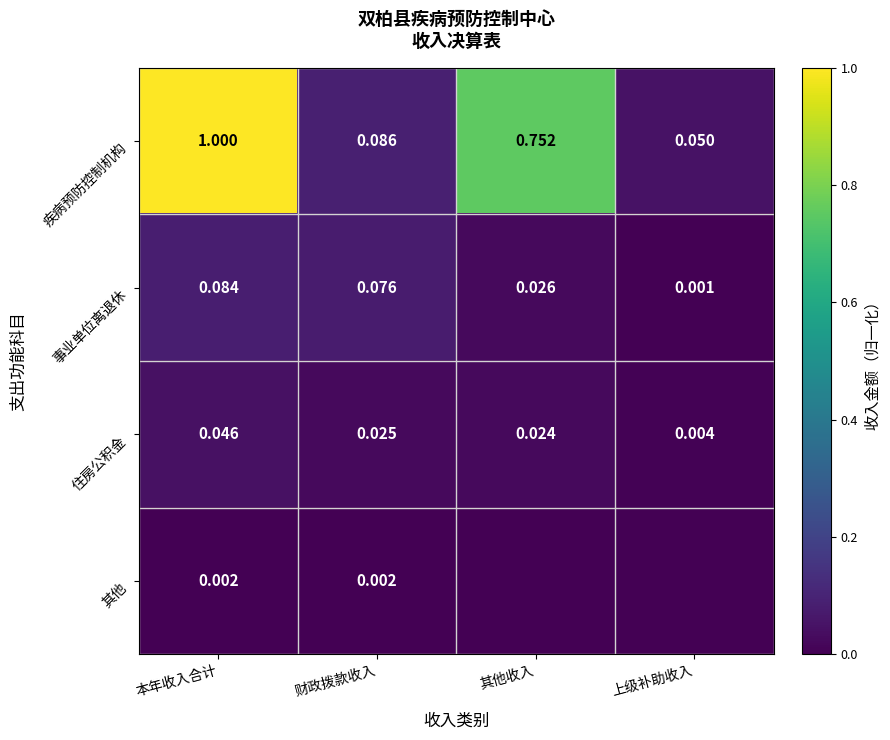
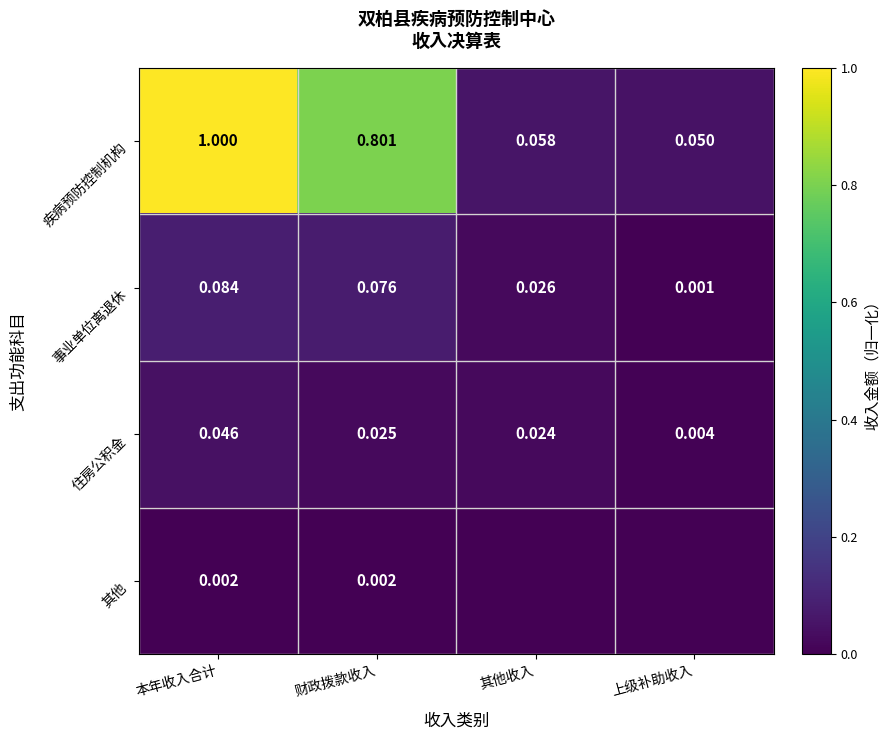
疾病预防控制机构, 财政拨款收入: 0.086 -> 0.801
疾病预防控制机构, 其他收入: 0.752 -> 0.058
